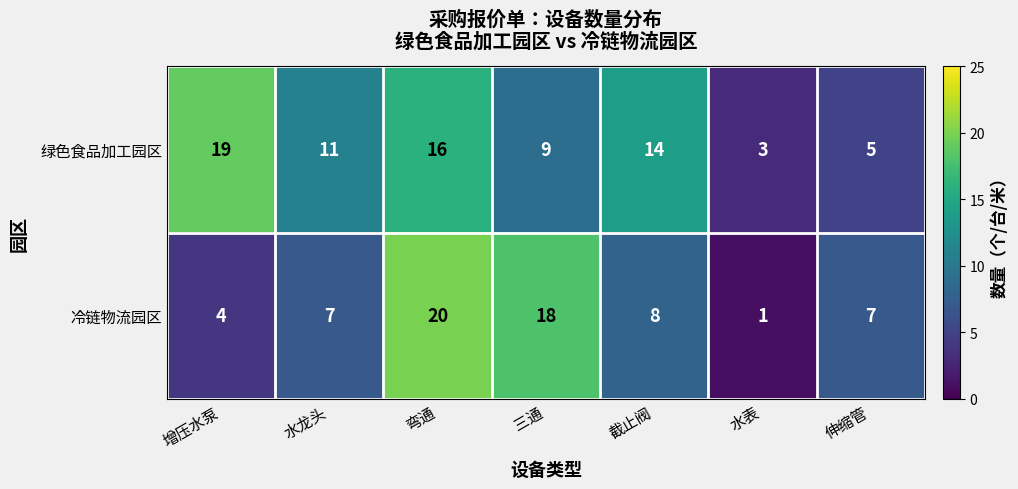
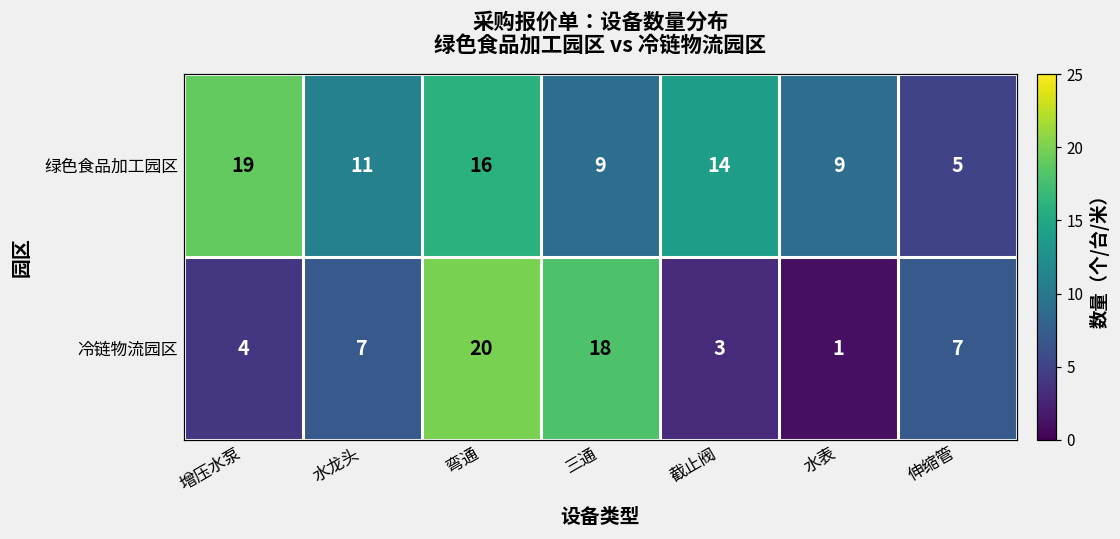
绿色食品加工园区, 水表: 3 -> 9
冷链物流园区, 截止阀: 8 -> 3
